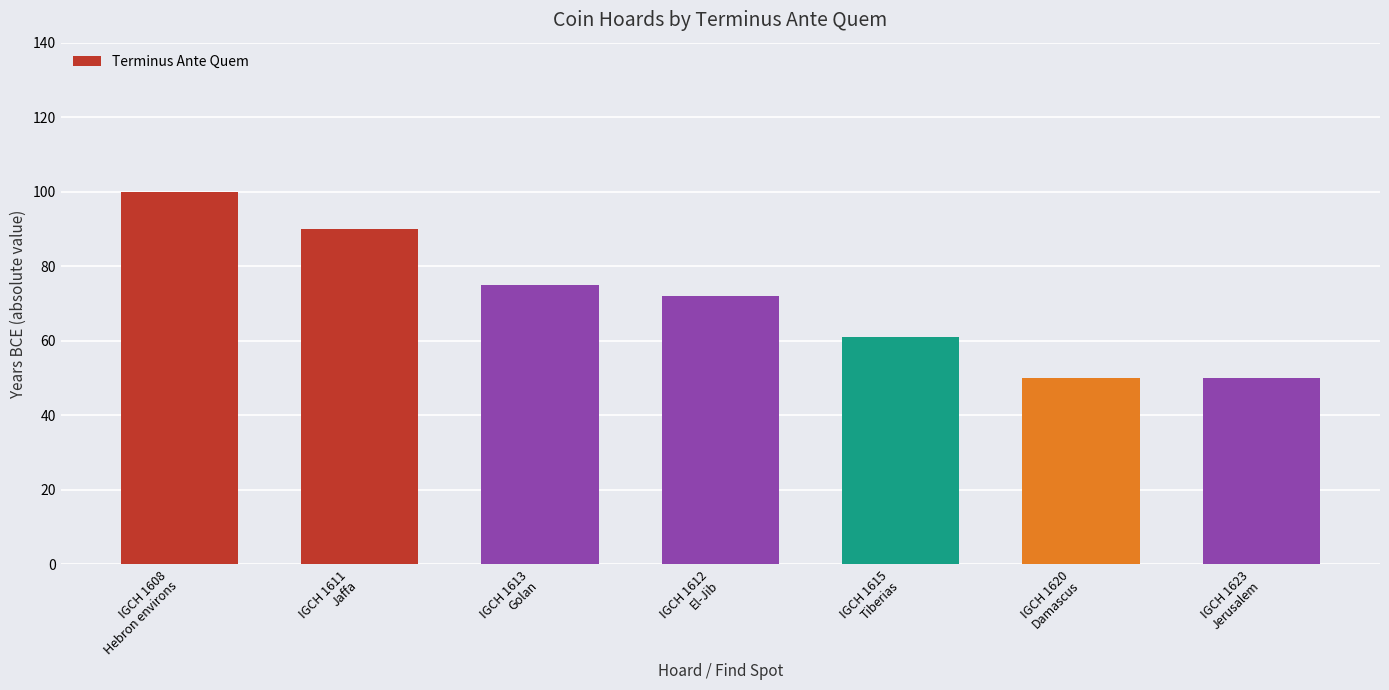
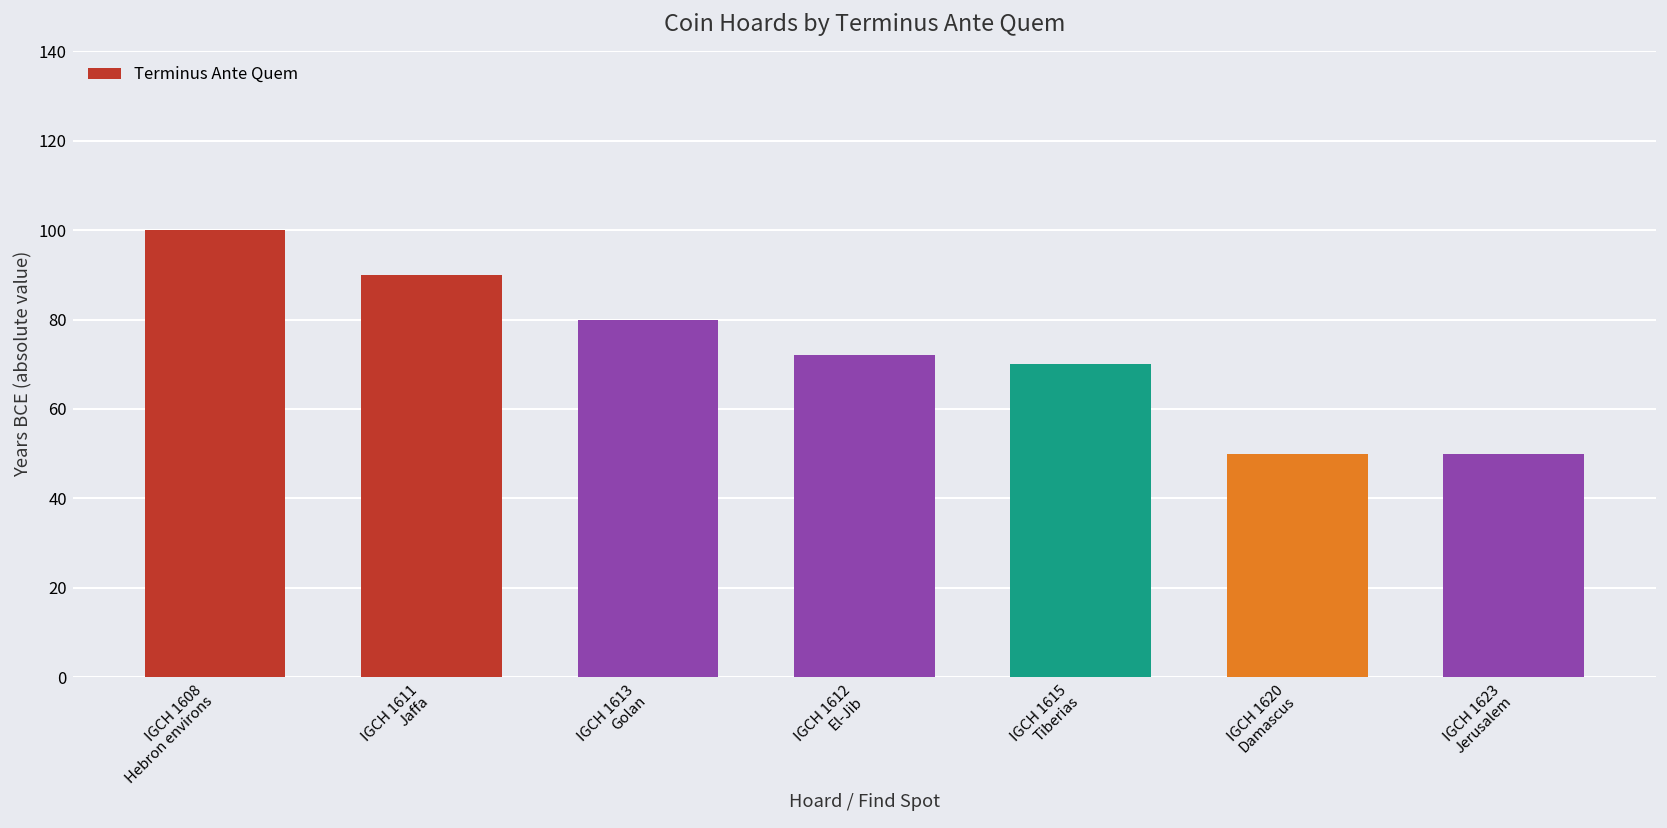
IGCH 1613 Golan: 75 -> 80
IGCH 1615 Tiberias: 61 -> 70
